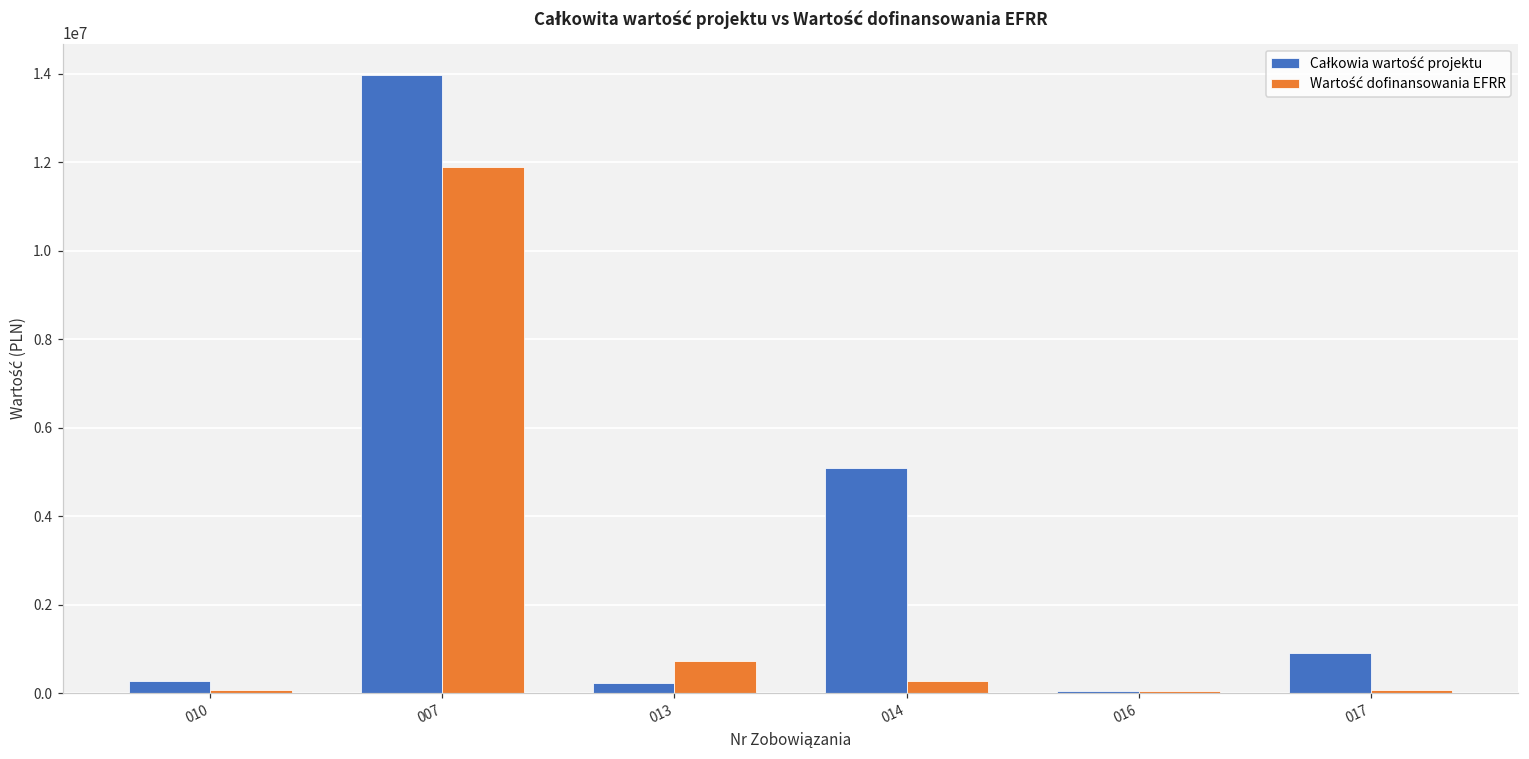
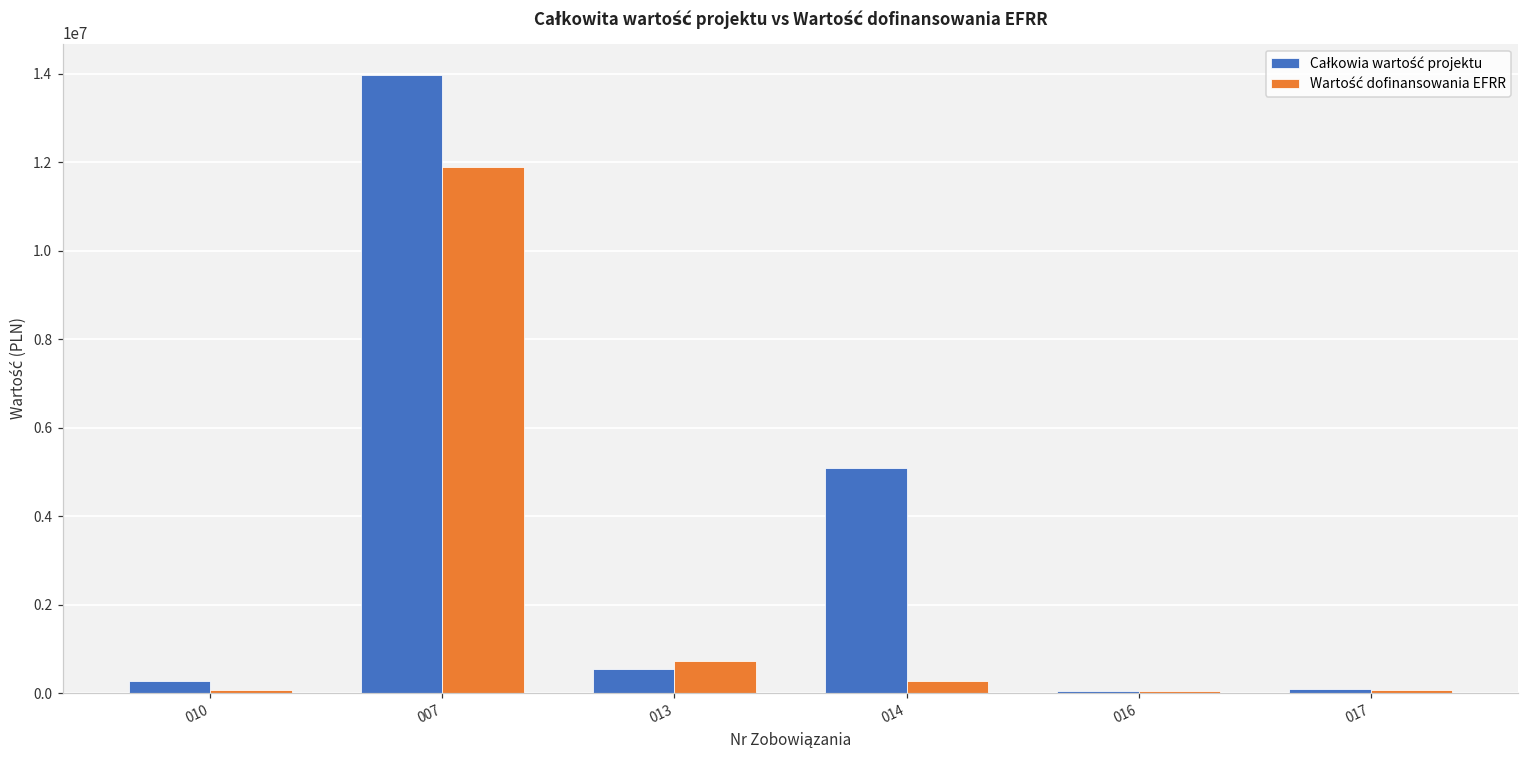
Całkowia wartość projektu, 013: 200000 -> 500000
Całkowia wartość projektu, 017: 900000 -> 100000
